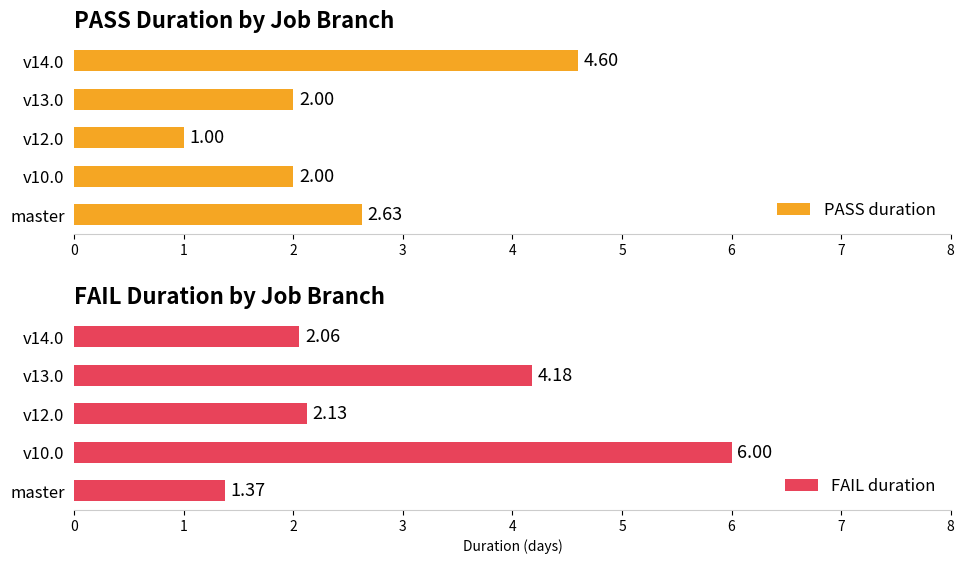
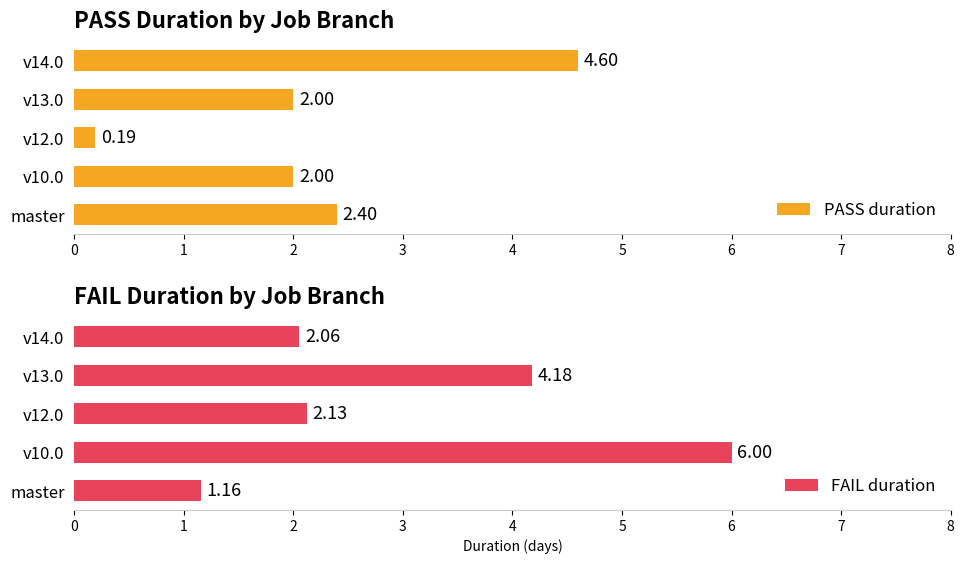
PASS Duration by Job Branch, v12.0: 1.00 -> 0.19
PASS Duration by Job Branch, master: 2.63 -> 2.40
FAIL Duration by Job Branch, master: 1.37 -> 1.16
